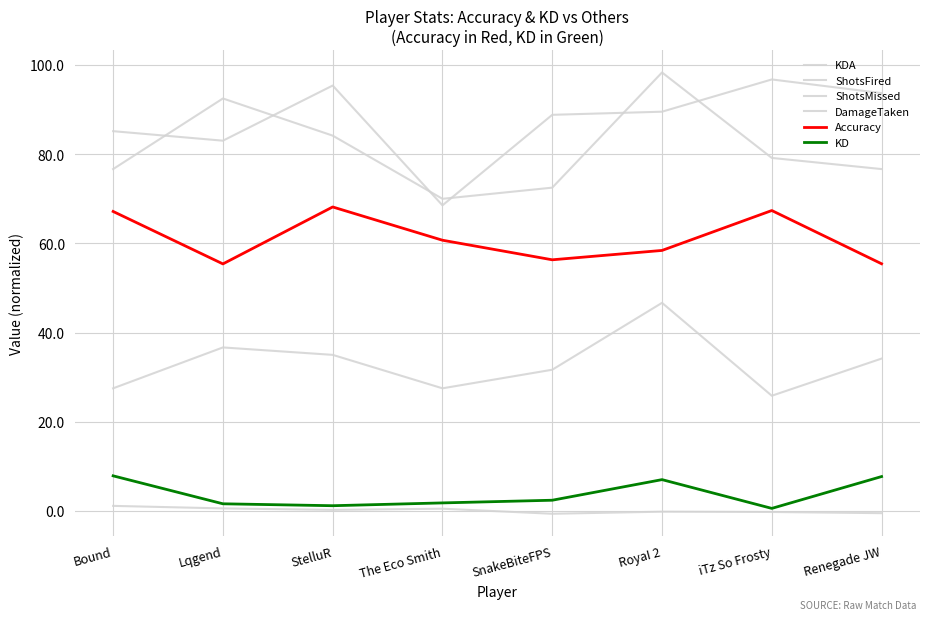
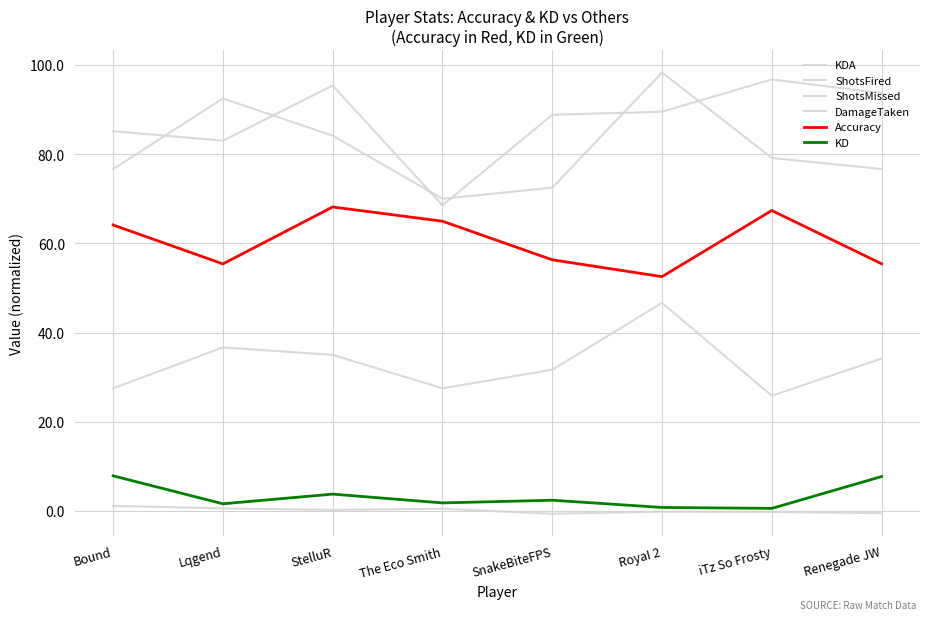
Accuracy, Bound: 67 -> 64
KD, StelluR: 1 -> 4
Accuracy, The Eco Smith: 61 -> 65
Accuracy, RoyaI 2: 58 -> 53
KD, RoyaI 2: 7 -> 1
